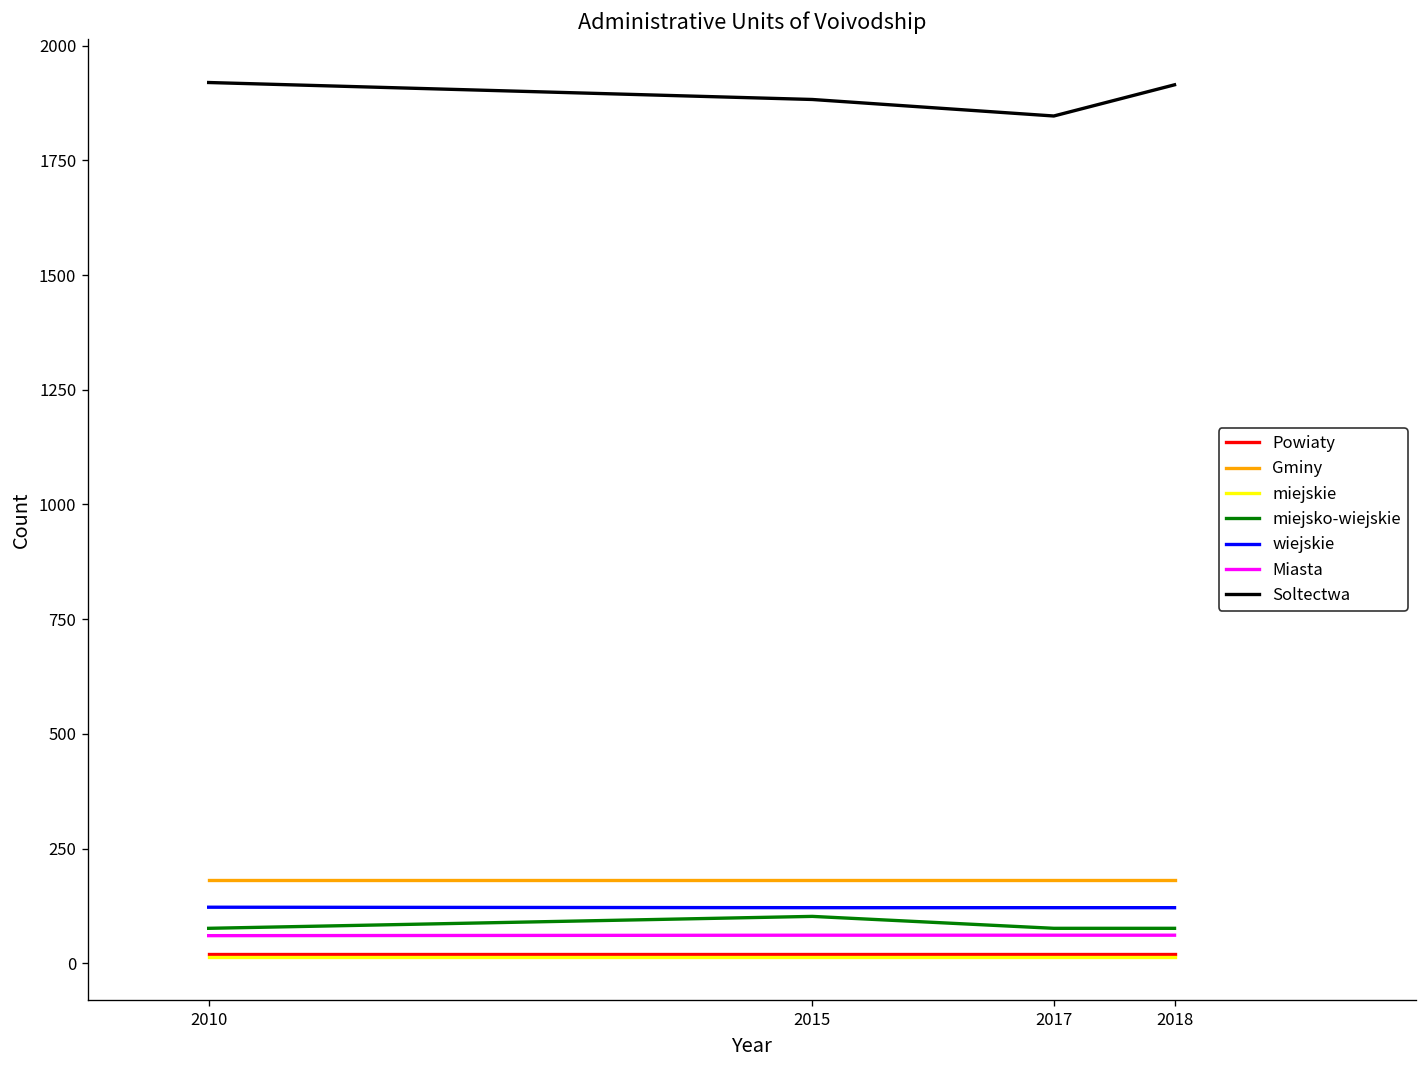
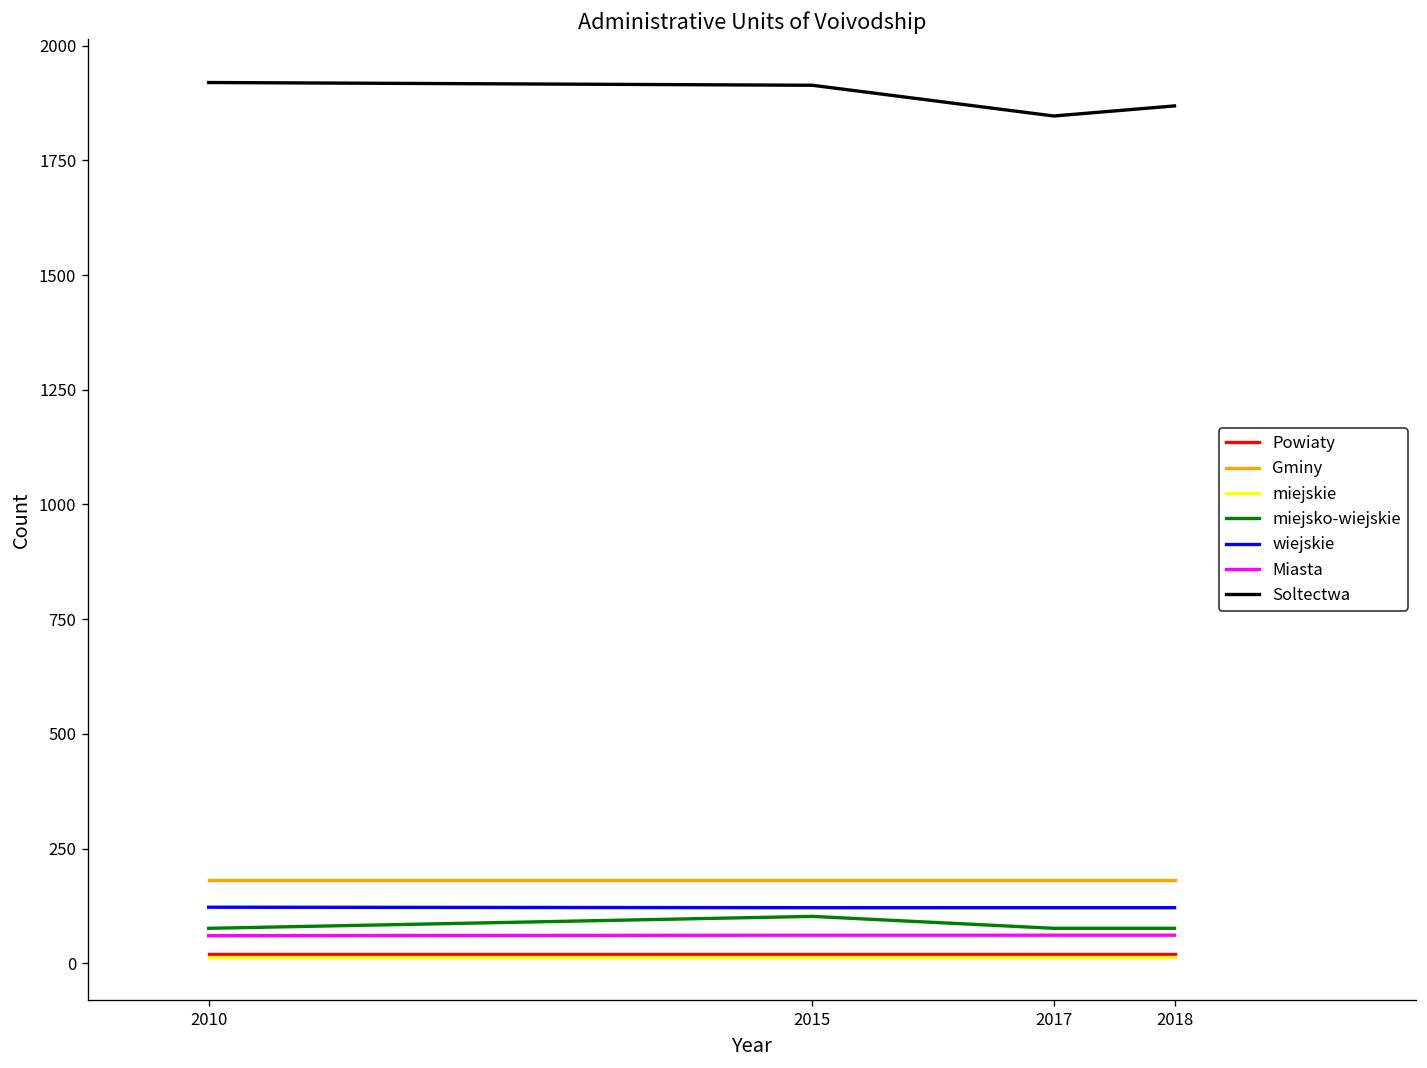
Soltectwa, 2015: 1880 -> 1910
Soltectwa, 2018: 1920 -> 1870
